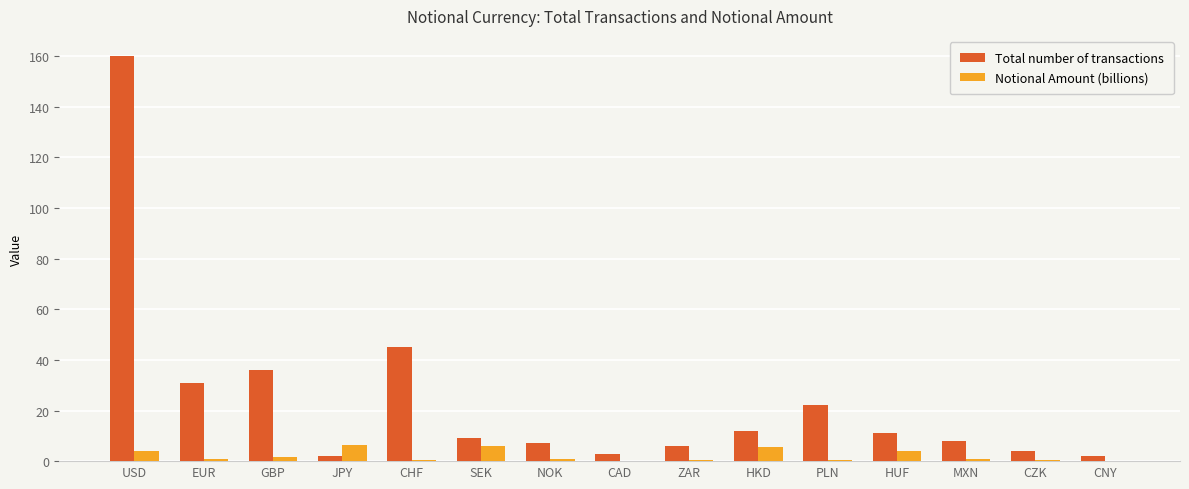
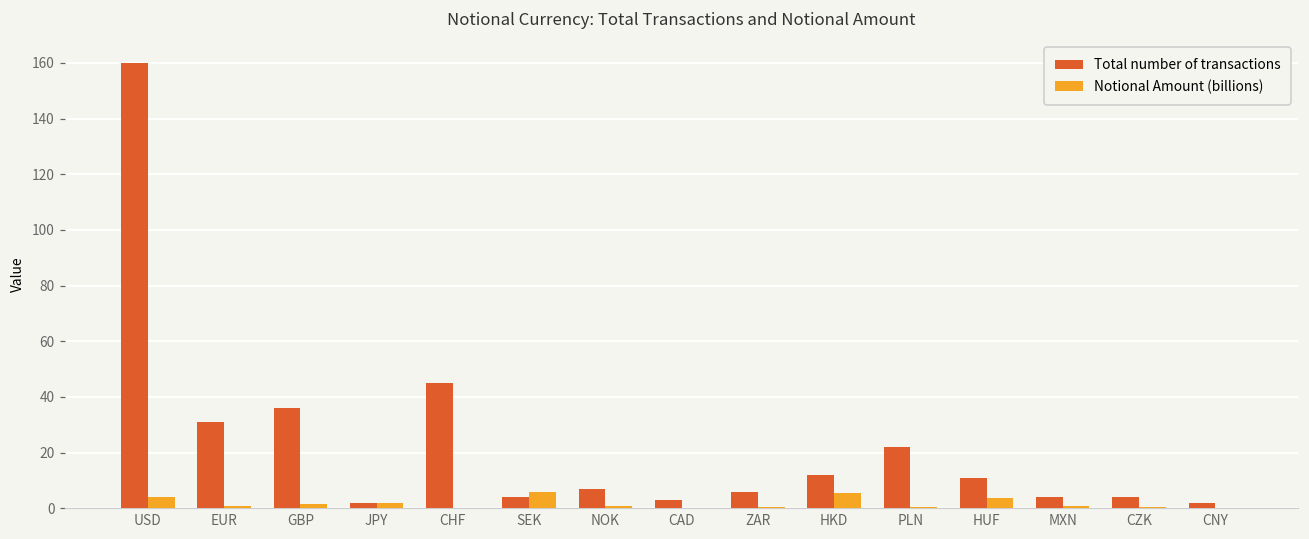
Notional Amount (billions), JPY: 6 -> 2
Total number of transactions, SEK: 9 -> 4
Total number of transactions, MXN: 8 -> 4
